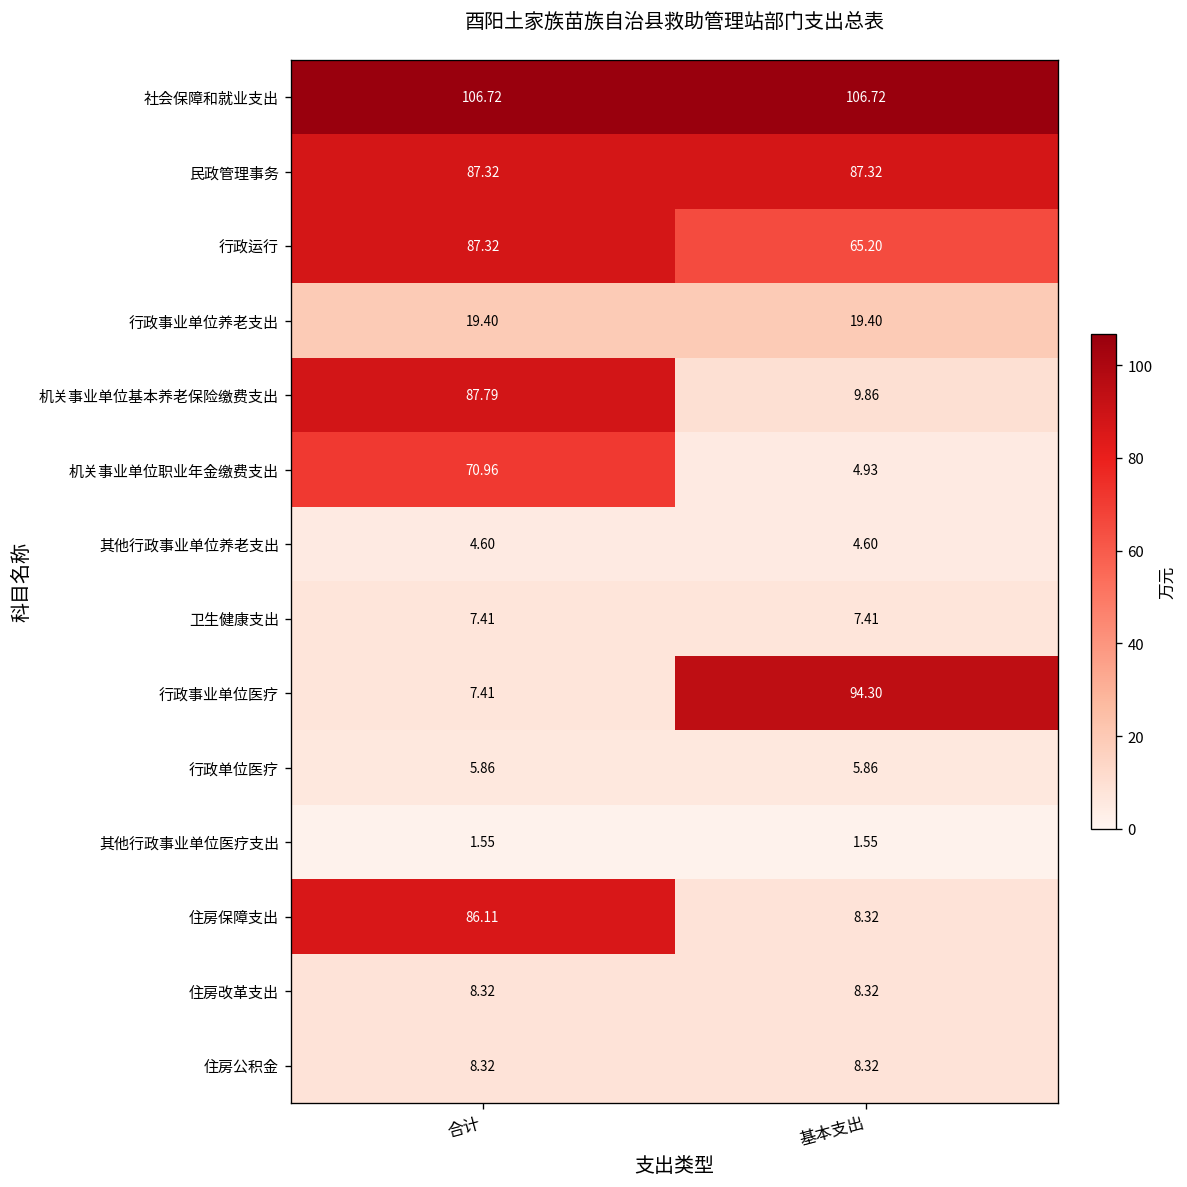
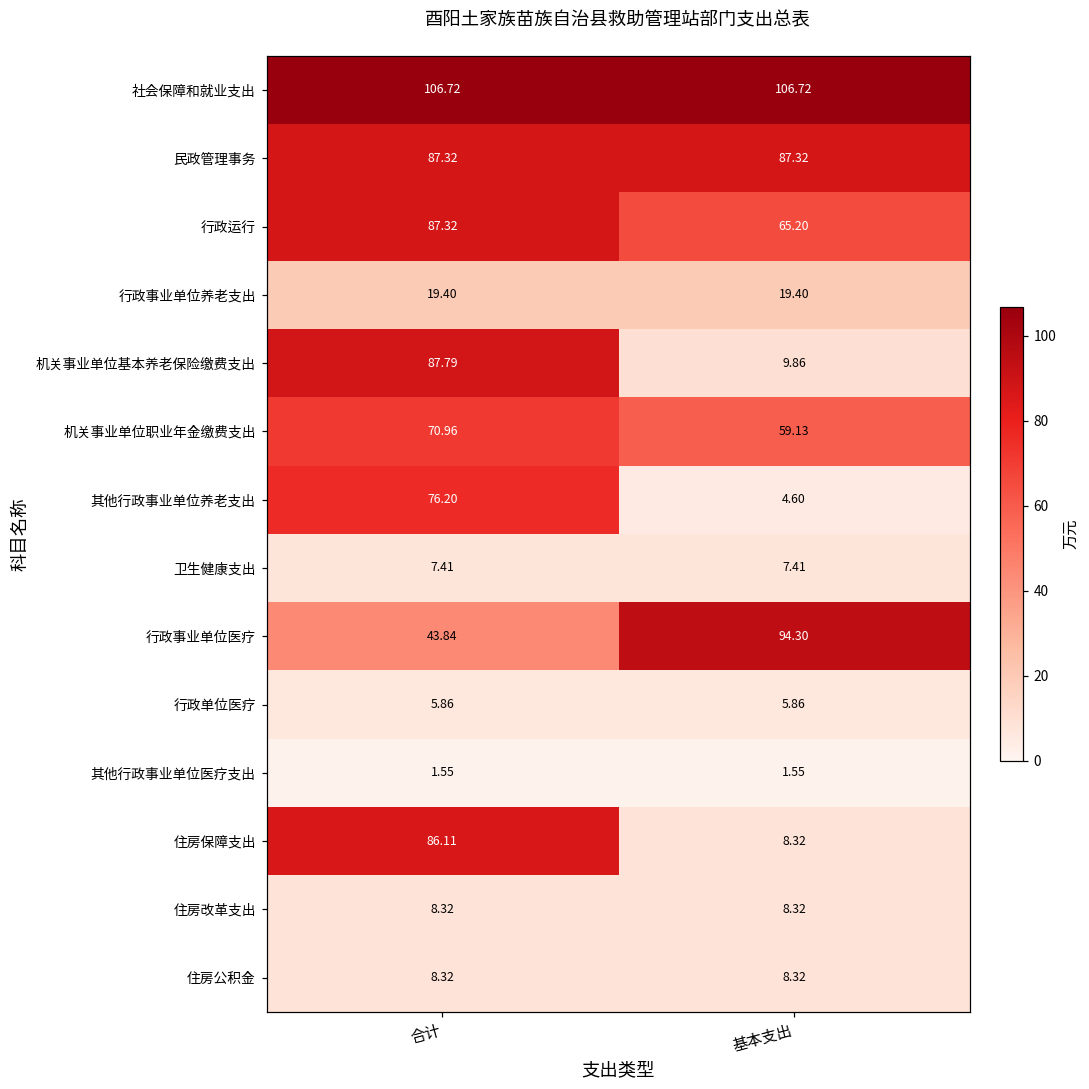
机关事业单位职业年金缴费支出, 基本支出: 4.93 -> 59.13
其他行政事业单位养老支出, 合计: 4.60 -> 76.20
行政事业单位医疗, 合计: 7.41 -> 43.84
